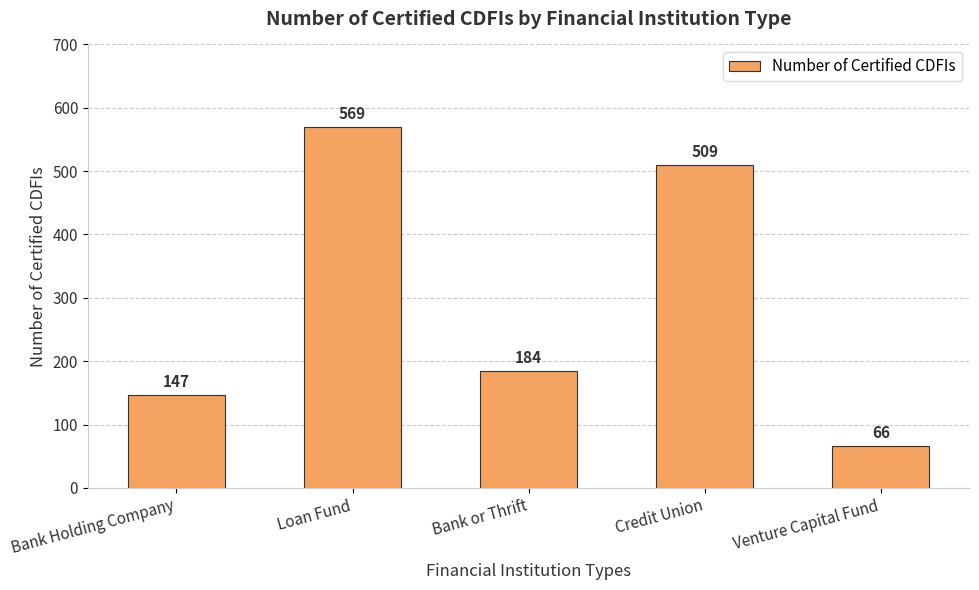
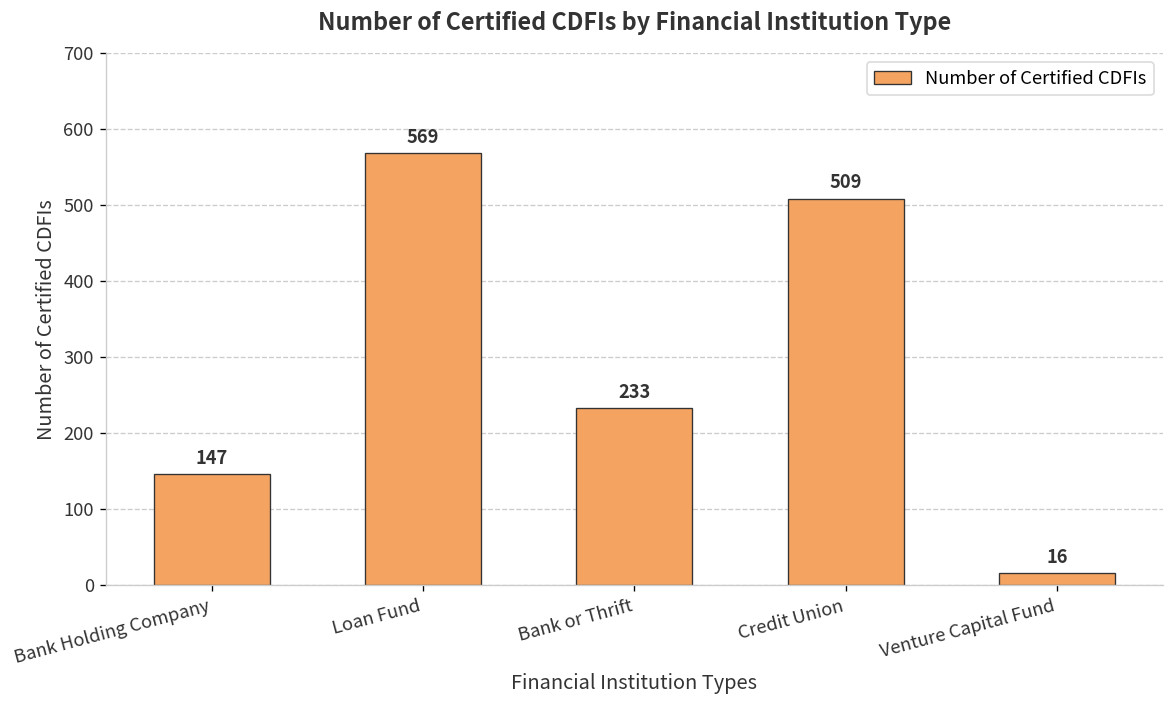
Bank or Thrift: 184 -> 233
Venture Capital Fund: 66 -> 16
